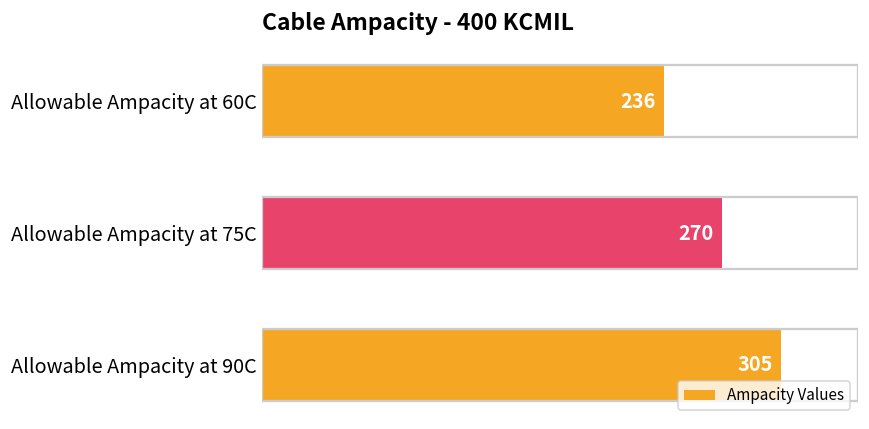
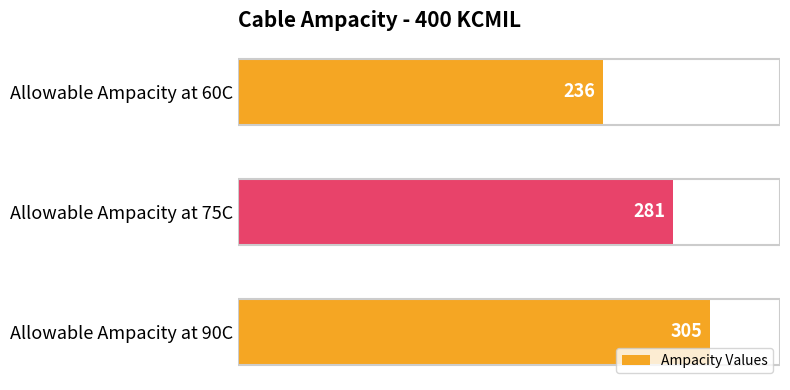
Allowable Ampacity at 75C: 270 -> 281
